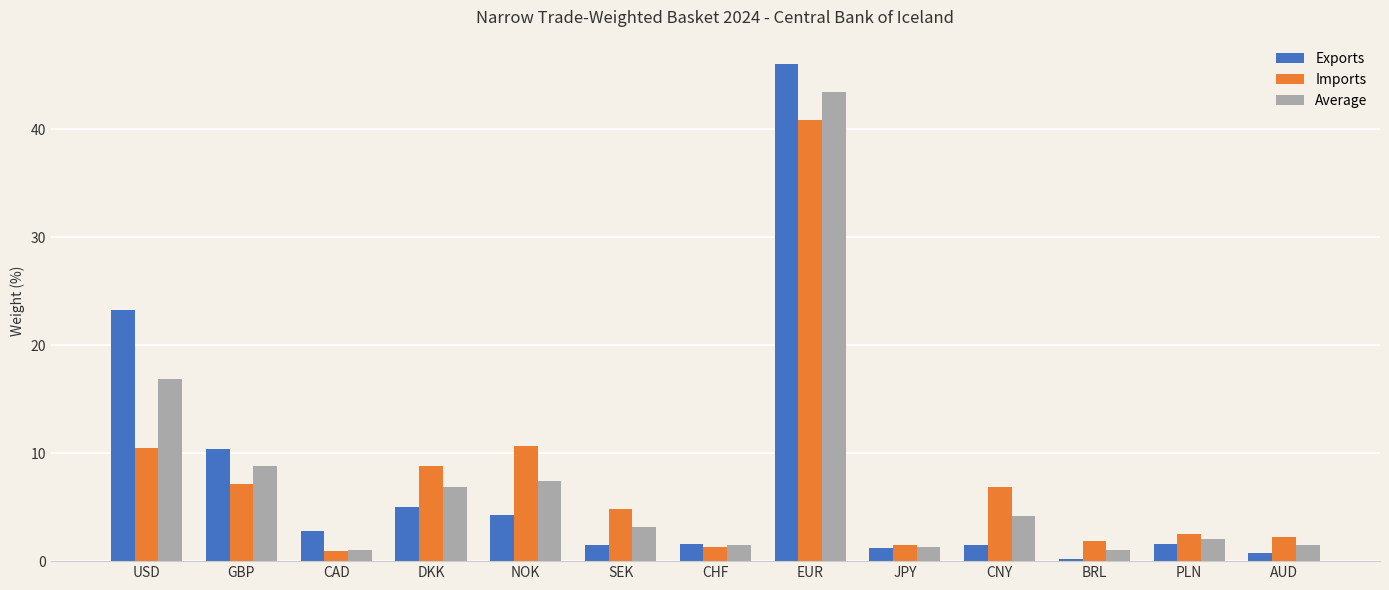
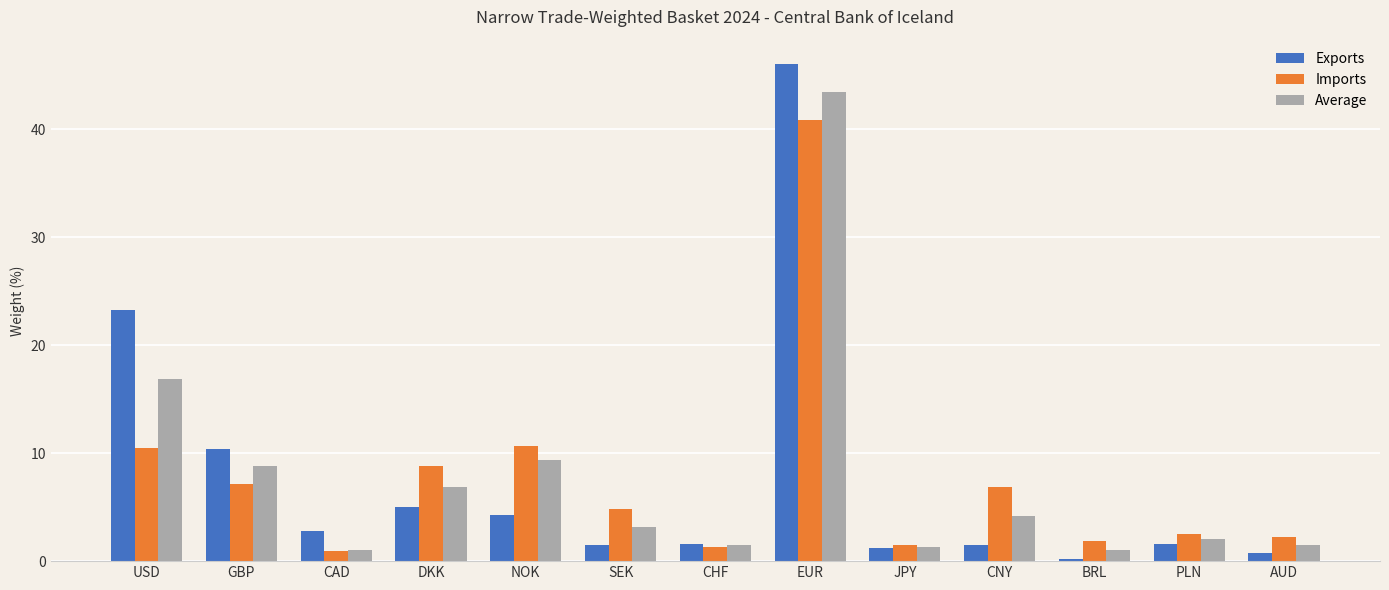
Average, NOK: 7.5 -> 9.4
